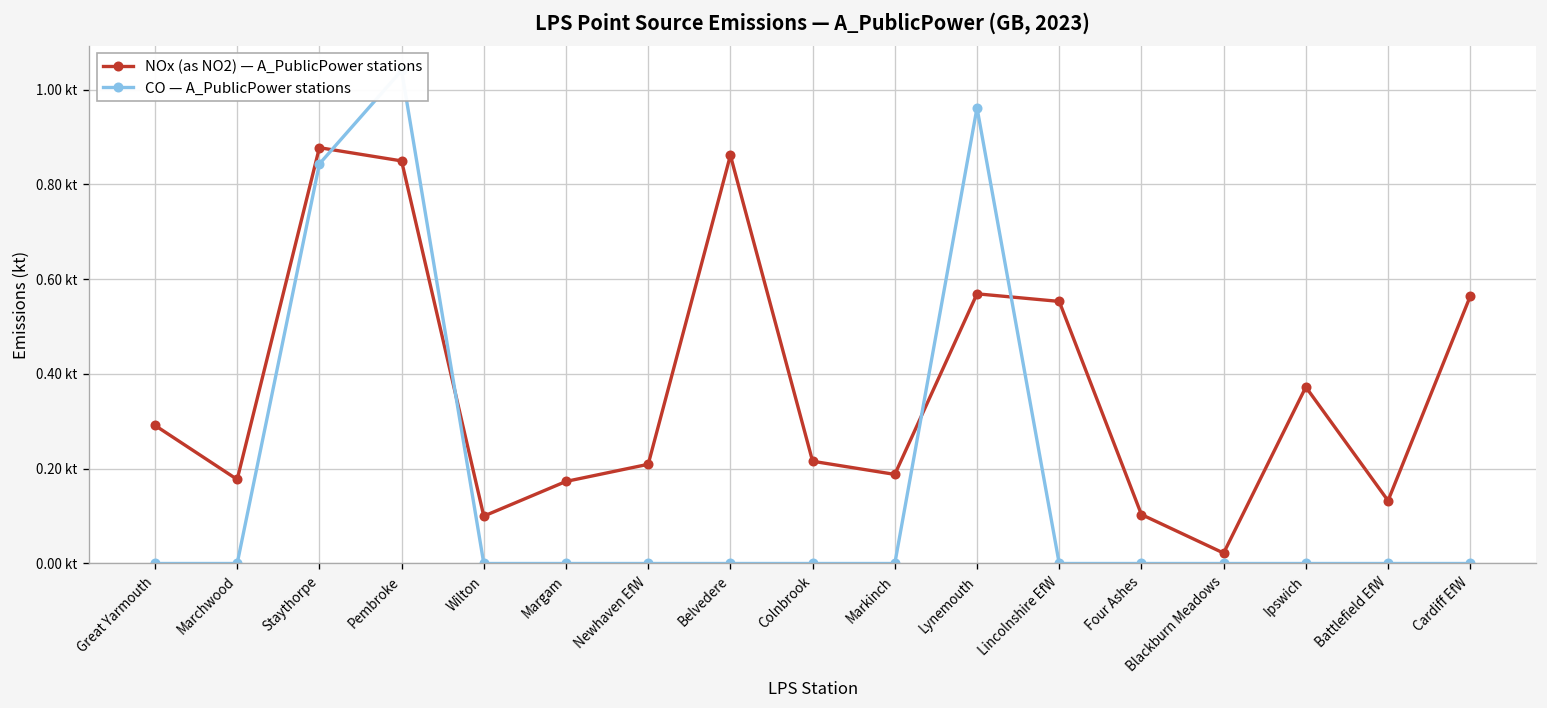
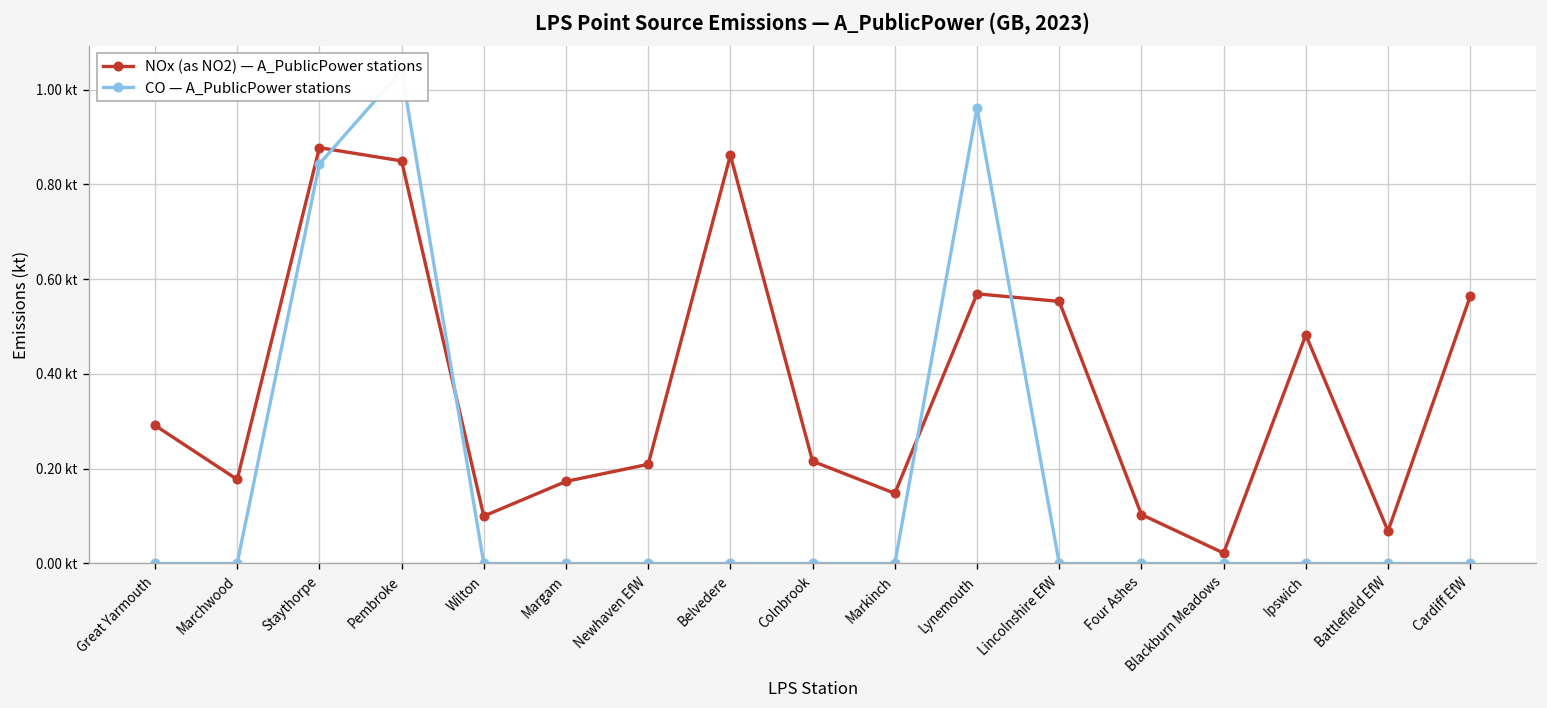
NOx (as NO2) — A_PublicPower stations, Markinch: 0.19 kt -> 0.15 kt
NOx (as NO2) — A_PublicPower stations, Ipswich: 0.37 kt -> 0.48 kt
NOx (as NO2) — A_PublicPower stations, Battlefield EfW: 0.13 kt -> 0.07 kt
